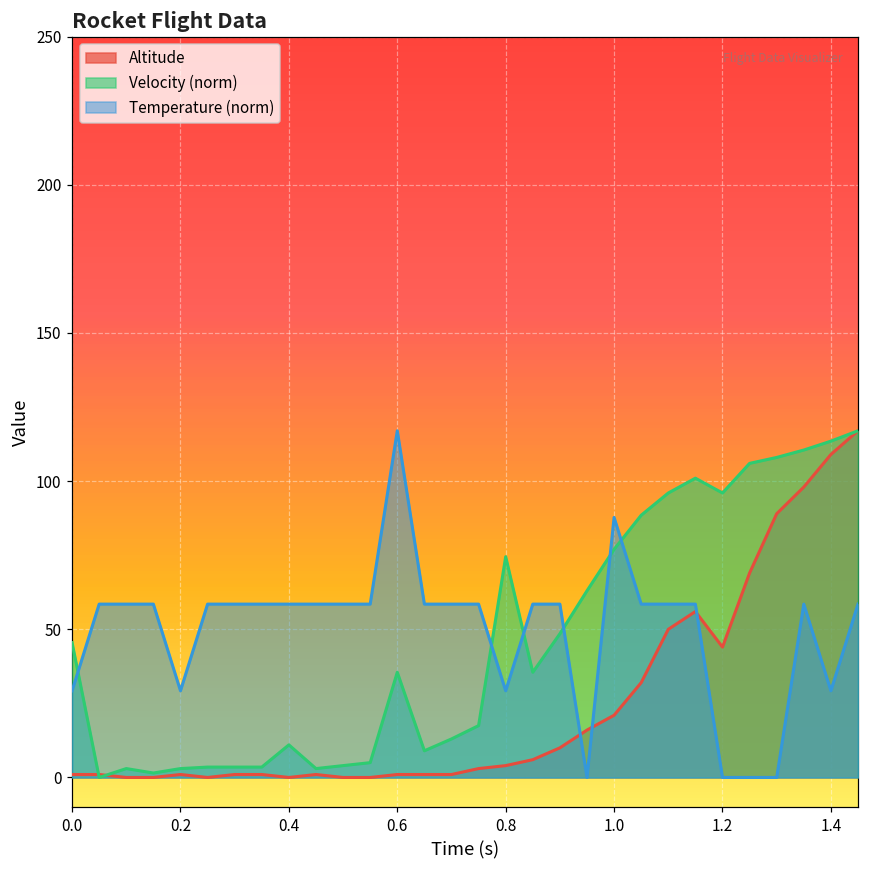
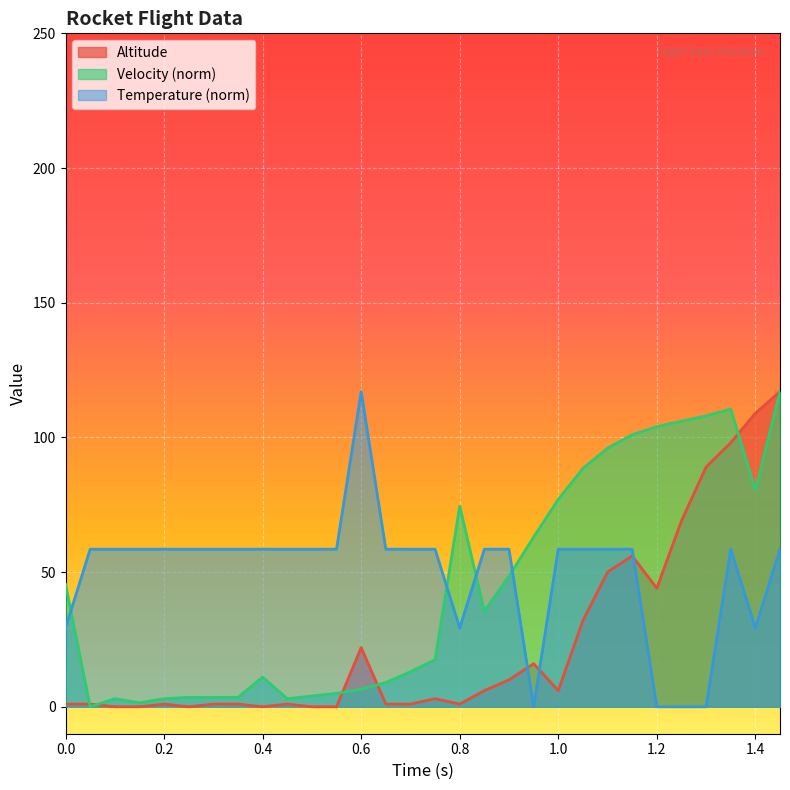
Temperature (norm), 0.2: 29 -> 58
Altitude, 0.6: 1 -> 22
Velocity (norm), 0.6: 35 -> 6
Altitude, 0.8: 4 -> 1
Altitude, 1.0: 21 -> 6
Temperature (norm), 1.0: 88 -> 58
Velocity (norm), 1.2: 96 -> 104
Velocity (norm), 1.4: 113 -> 80
